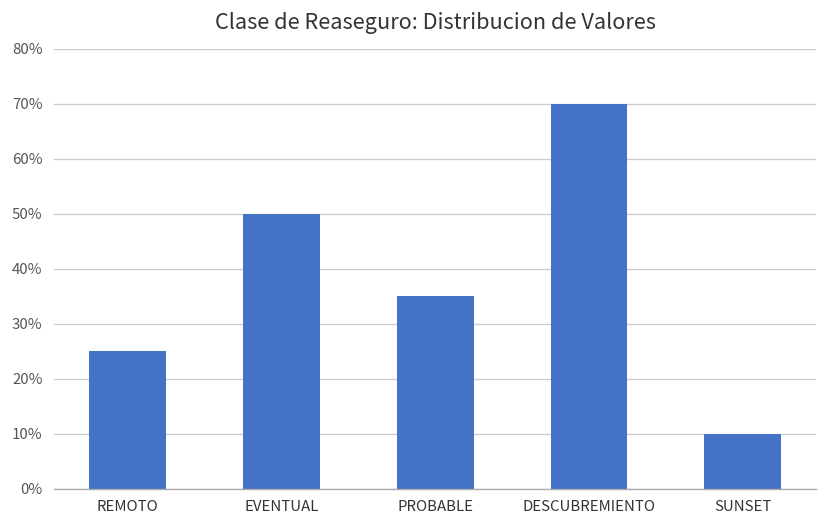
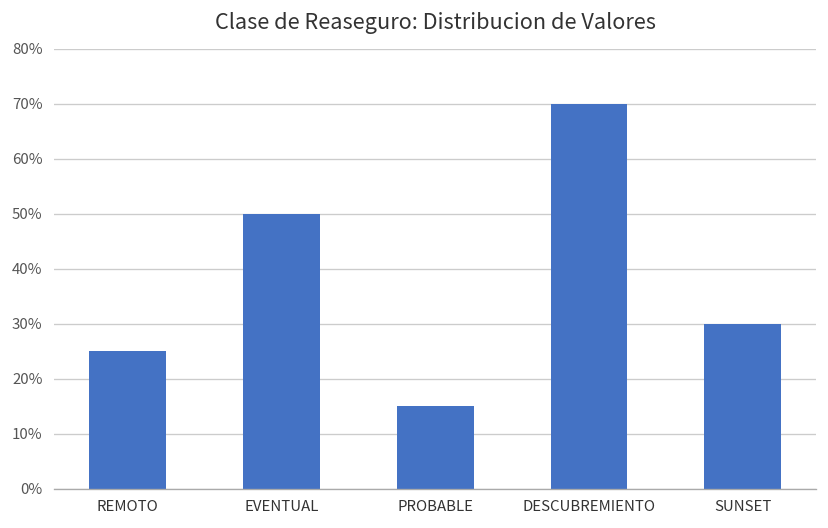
PROBABLE: 35% -> 15%
SUNSET: 10% -> 30%
